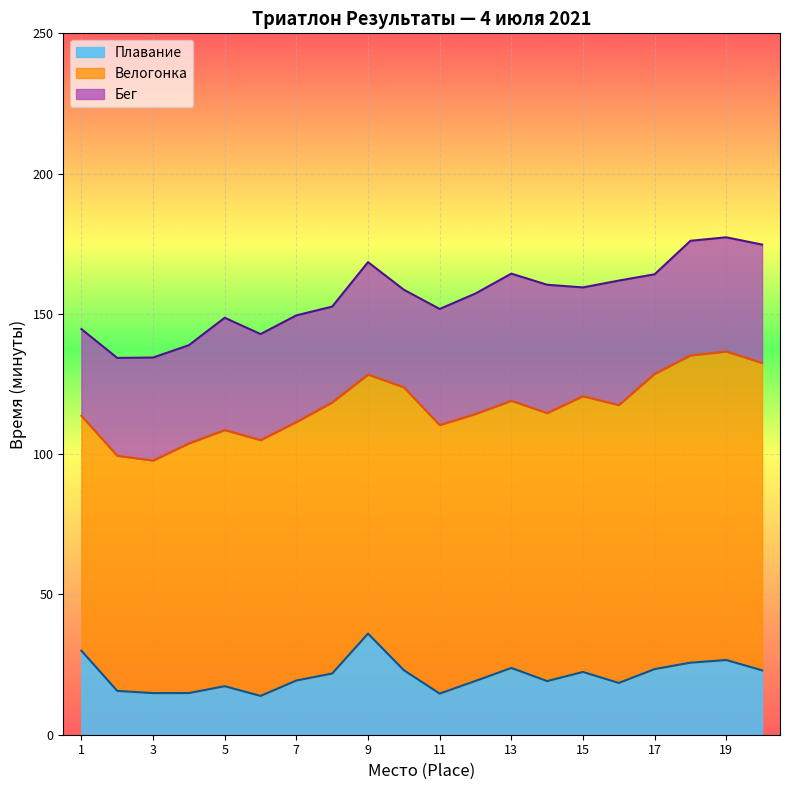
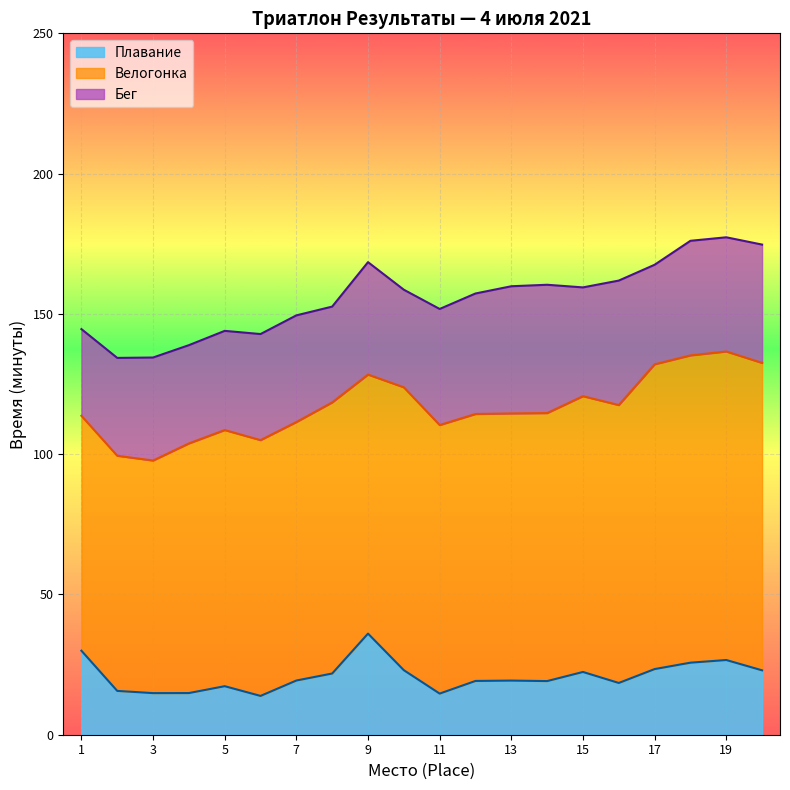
Бег, 5: 40 -> 35
Плавание, 13: 24 -> 19
Велогонка, 17: 105 -> 109
